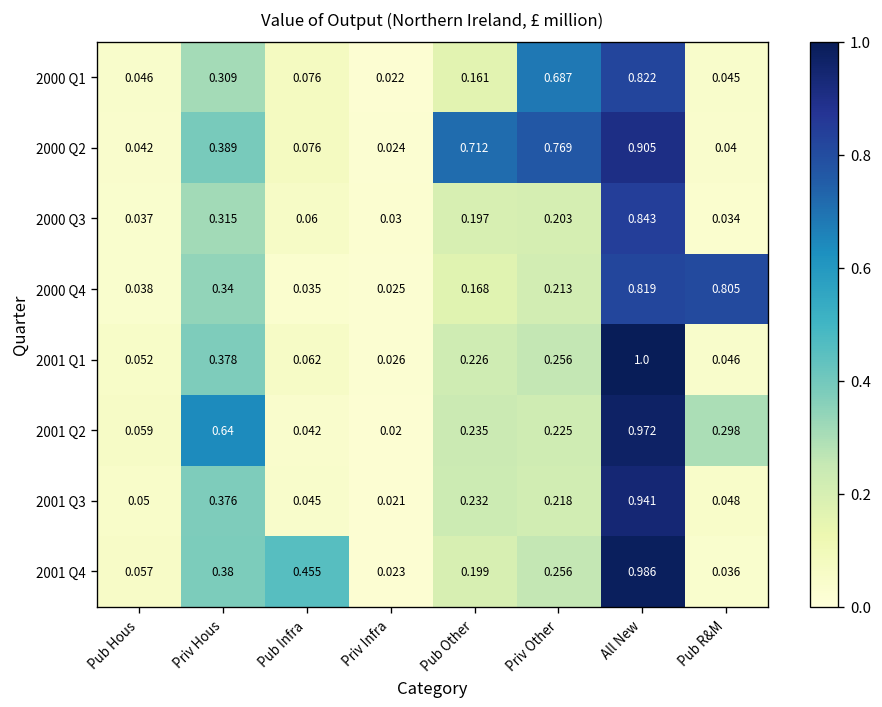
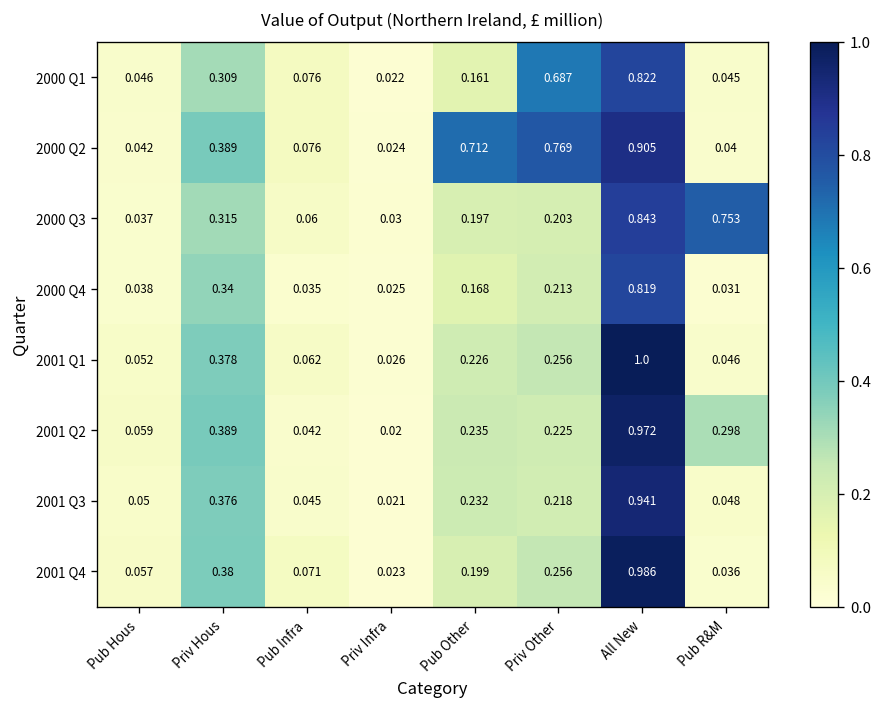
2000 Q3, Pub R&M: 0.034 -> 0.753
2000 Q4, Pub R&M: 0.805 -> 0.031
2001 Q2, Priv Hous: 0.64 -> 0.389
2001 Q4, Pub Infra: 0.455 -> 0.071
